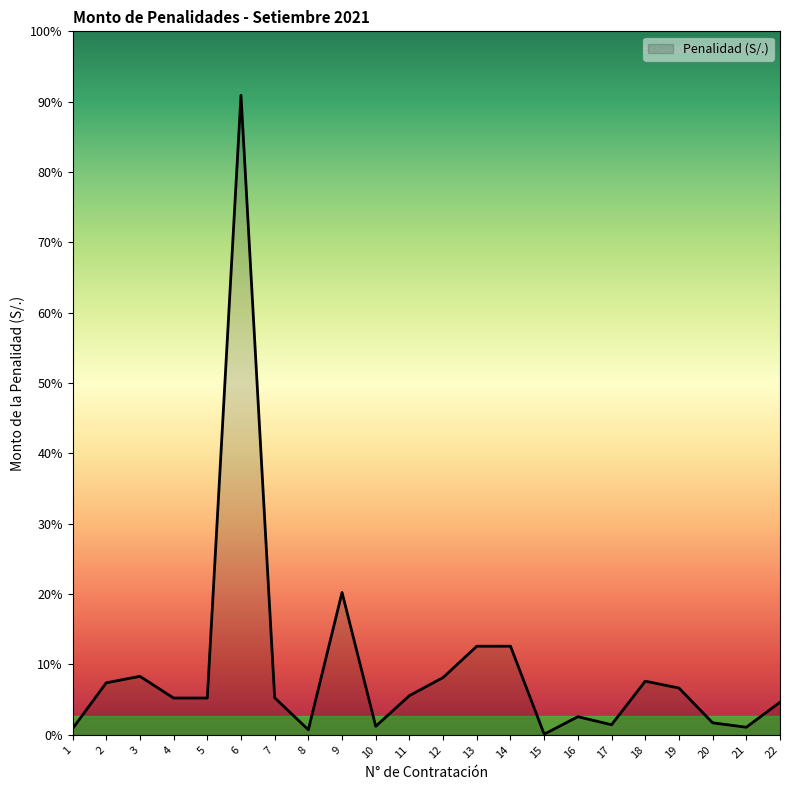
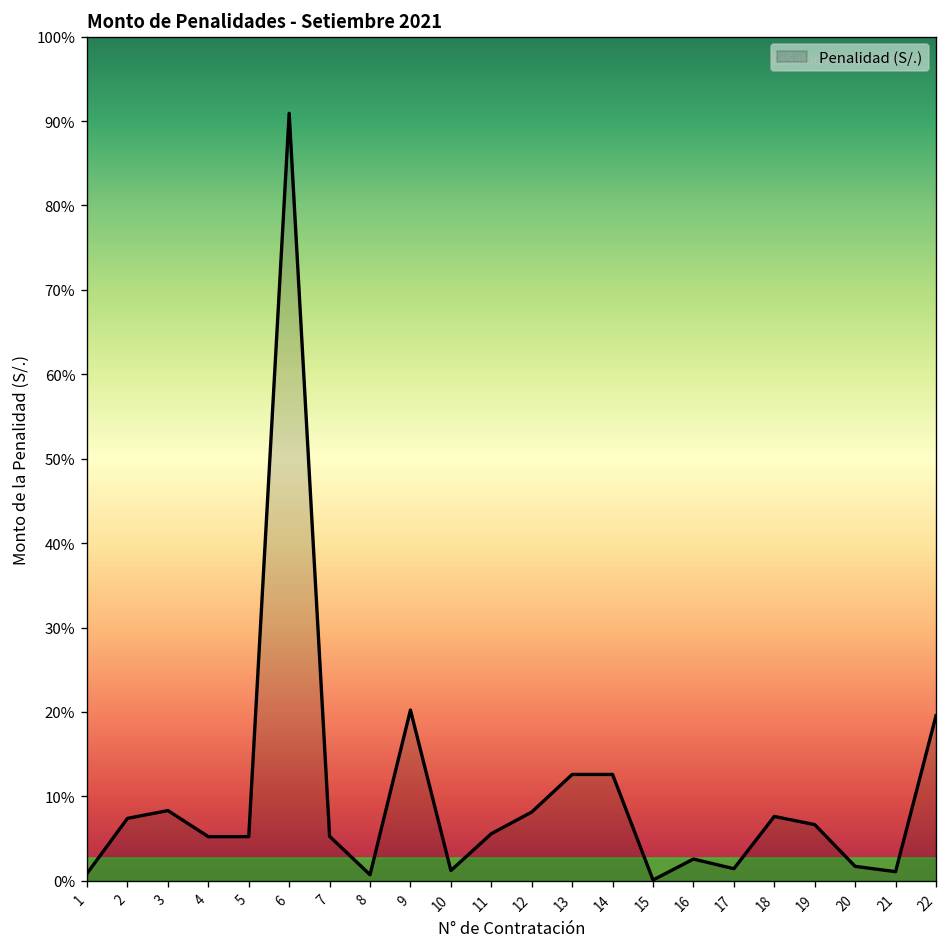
22: 5% -> 20%
